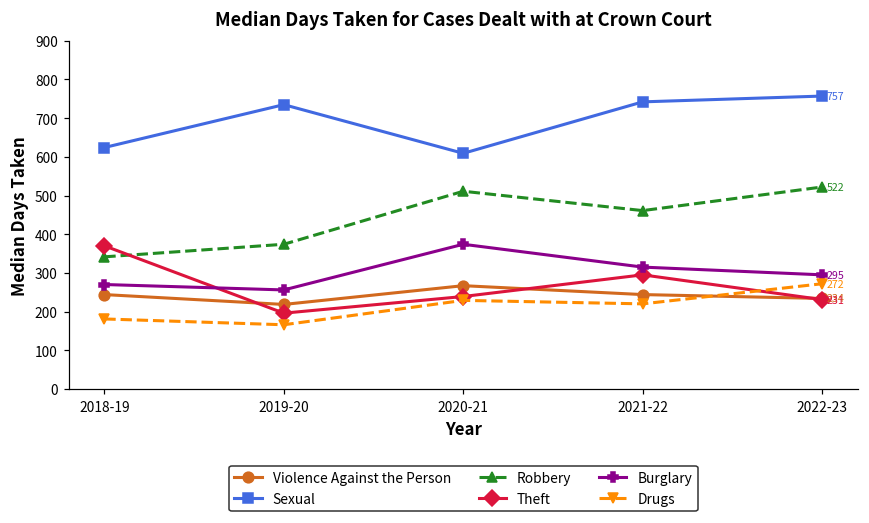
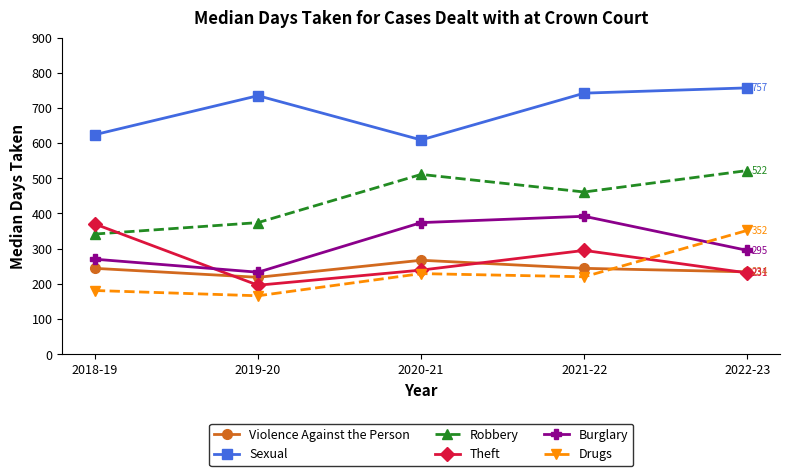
Burglary, 2019-20: 260 -> 230
Burglary, 2021-22: 320 -> 390
Drugs, 2022-23: 272 -> 352
